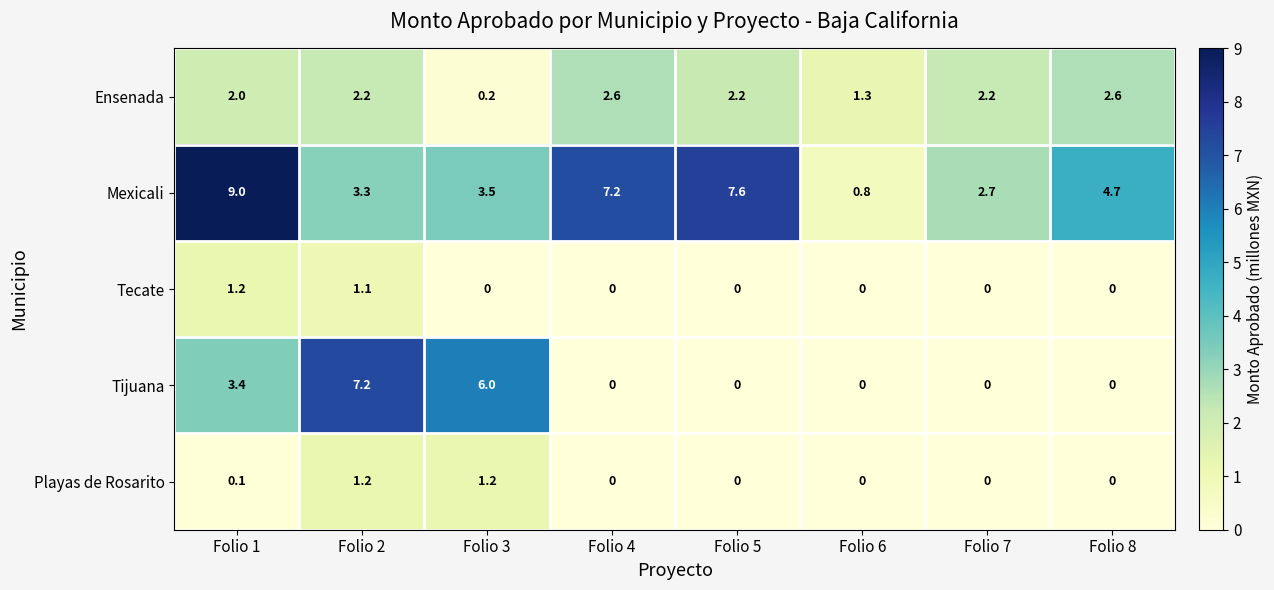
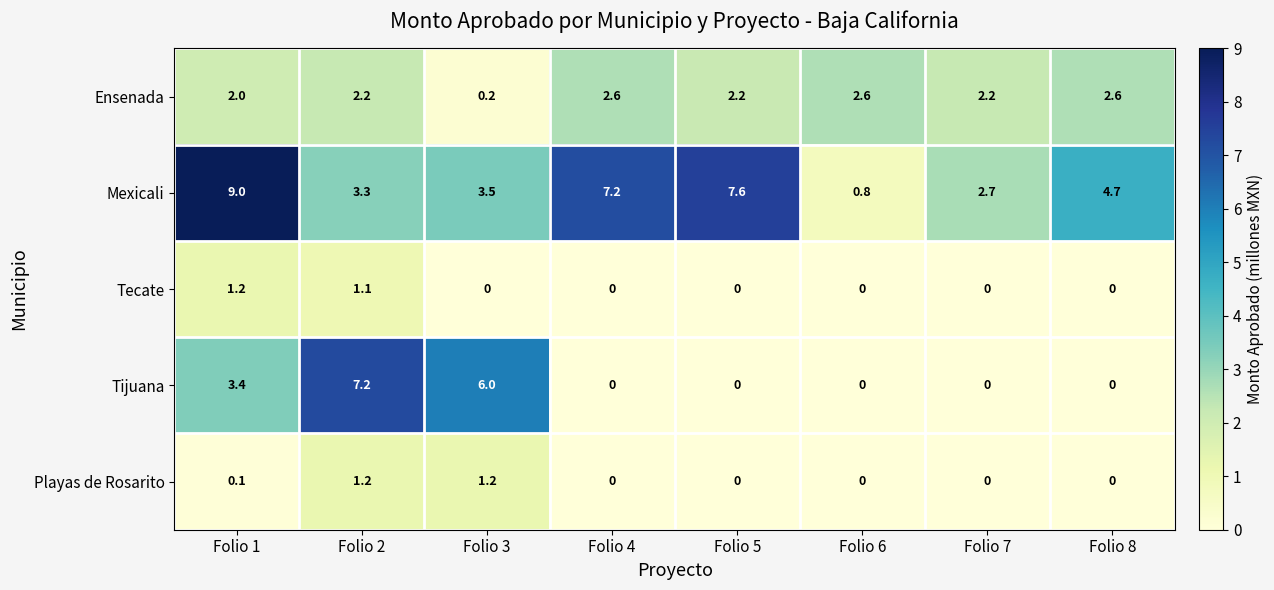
Ensenada, Folio 6: 1.3 -> 2.6
